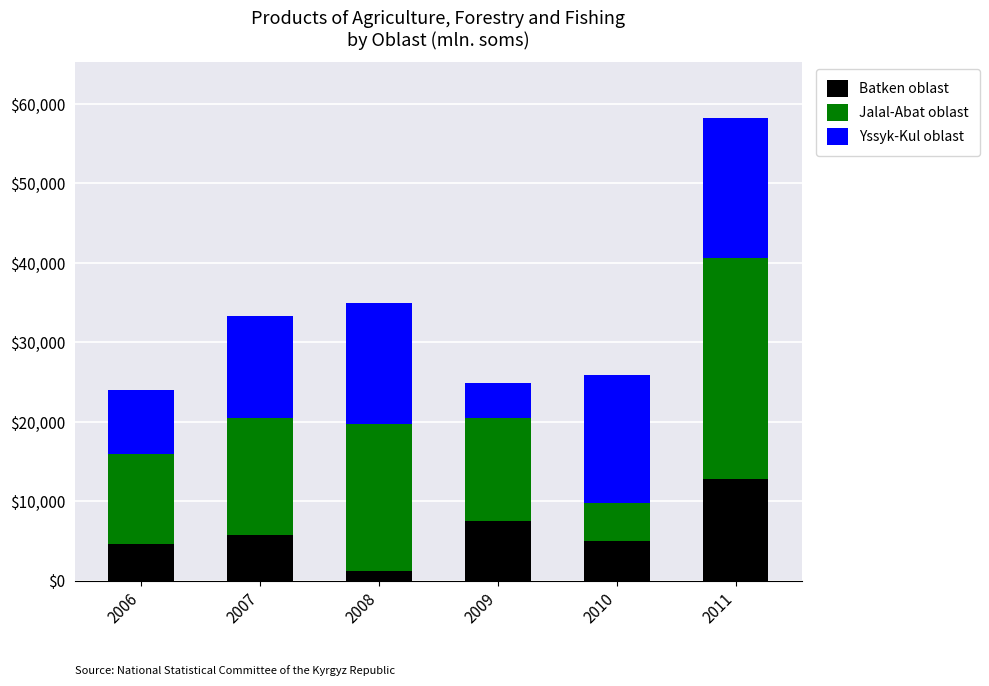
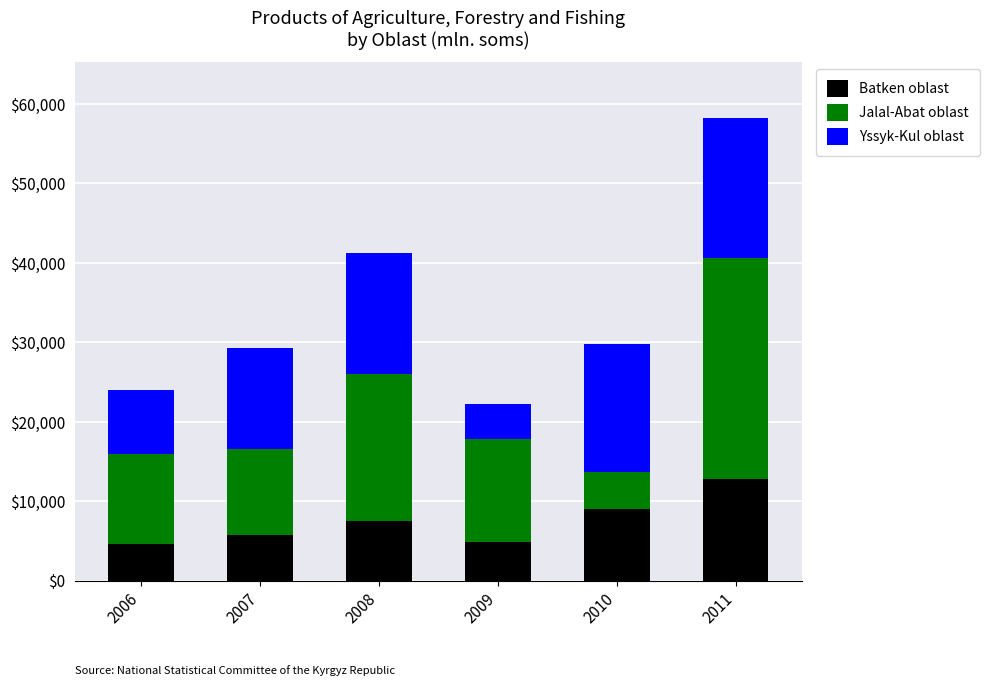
Jalal-Abat oblast, 2007: $15,000 -> $11,000
Batken oblast, 2008: $1,000 -> $7,000
Batken oblast, 2009: $8,000 -> $5,000
Batken oblast, 2010: $5,000 -> $9,000
